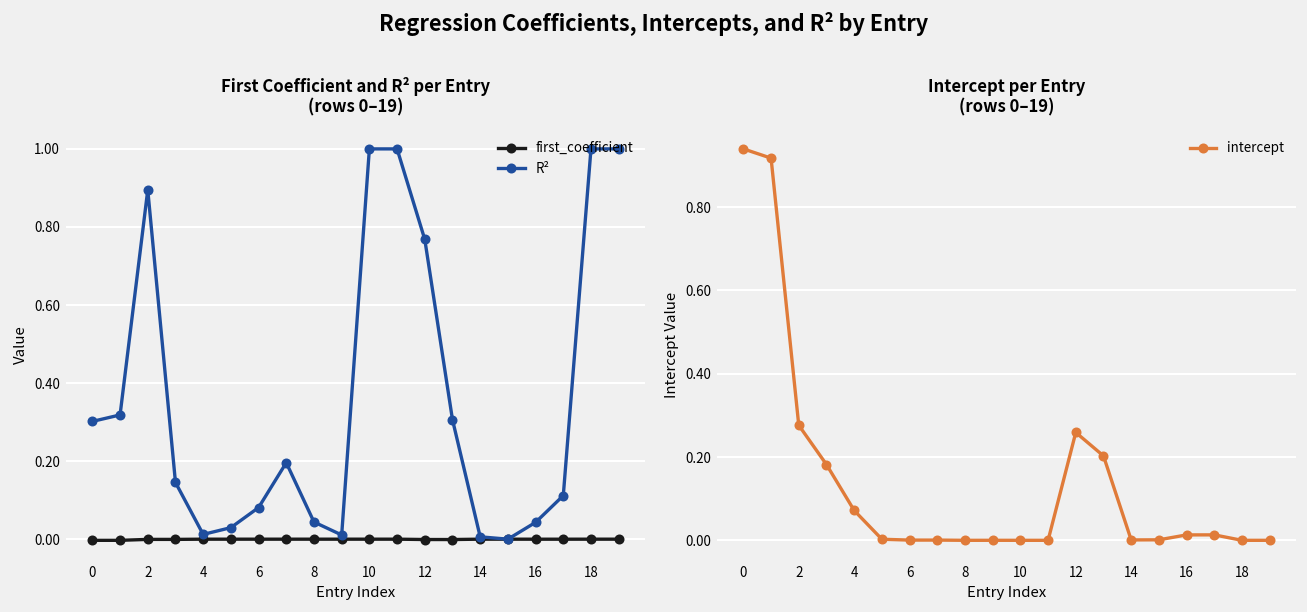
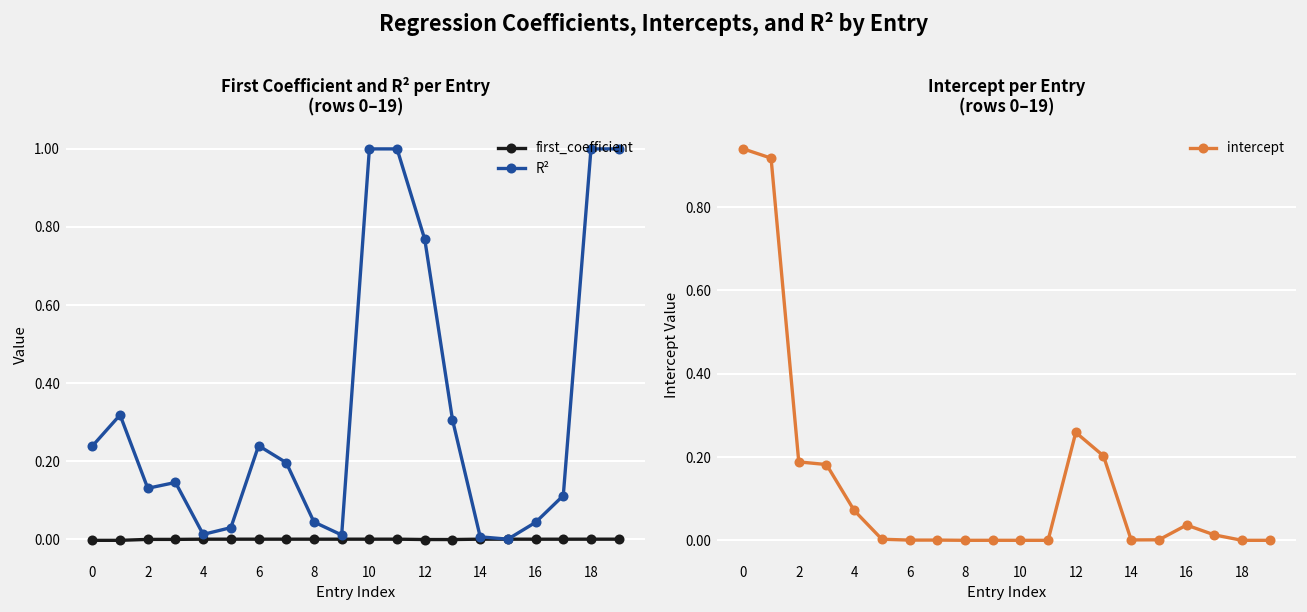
First Coefficient and R² per Entry (rows 0–19), R², 0: 0.30 -> 0.24
First Coefficient and R² per Entry (rows 0–19), R², 2: 0.90 -> 0.13
First Coefficient and R² per Entry (rows 0–19), R², 6: 0.08 -> 0.24
Intercept per Entry (rows 0–19), 2: 0.28 -> 0.19
Intercept per Entry (rows 0–19), 16: 0.01 -> 0.04
